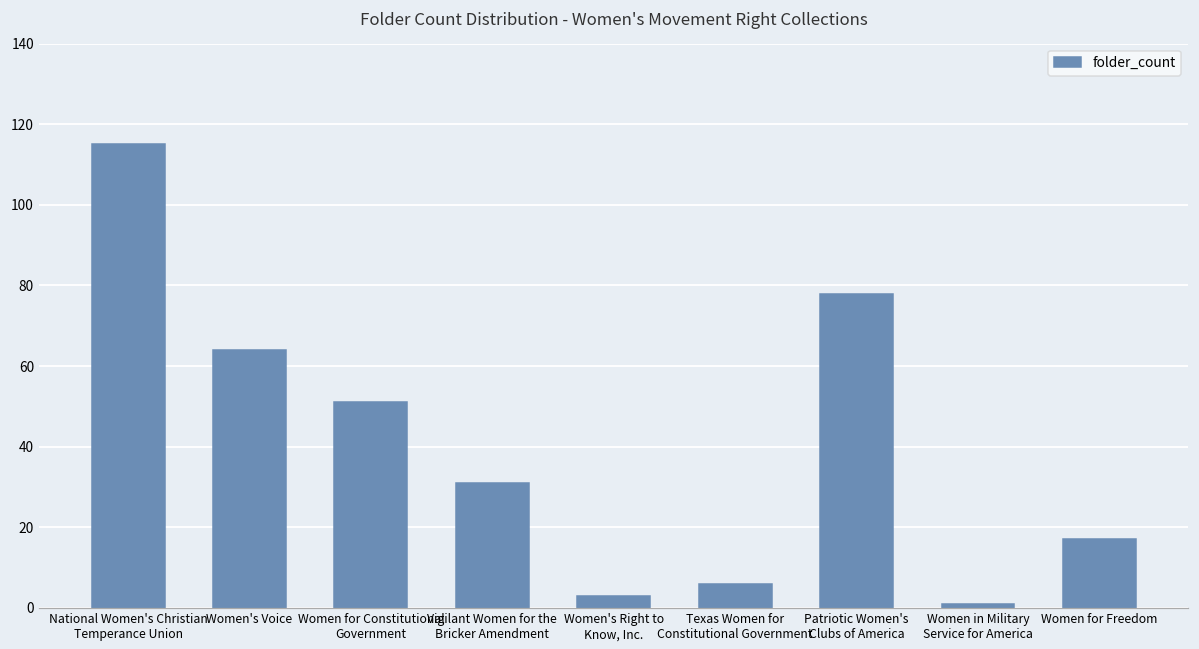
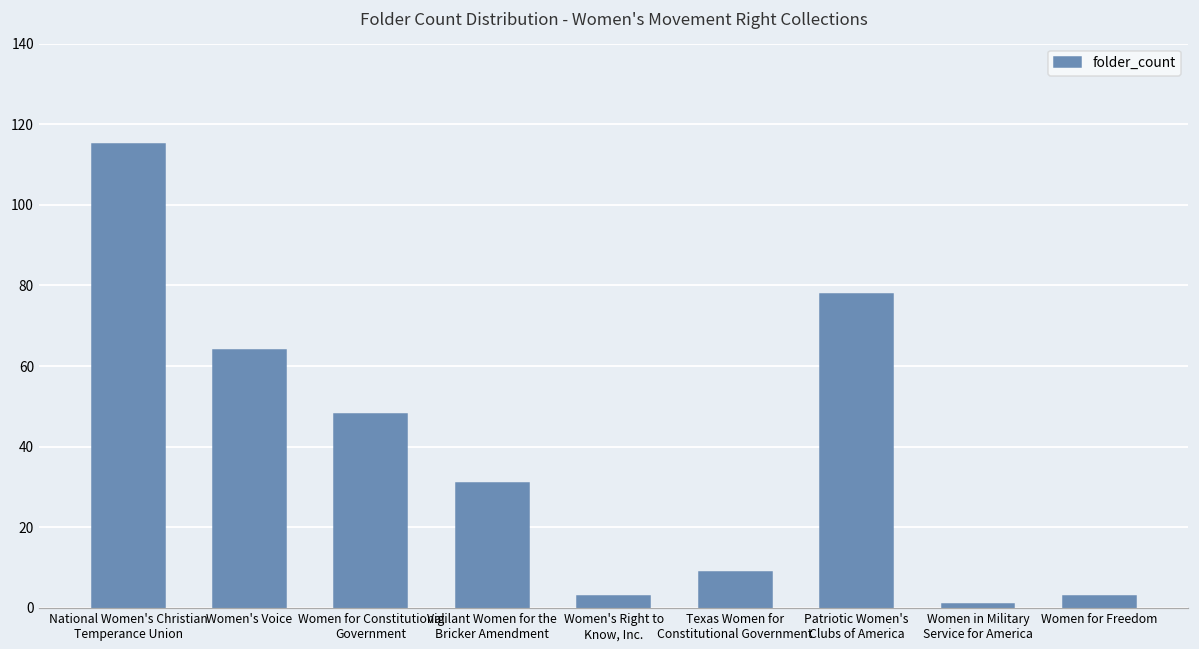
Women for Constitutional Government: 51 -> 48
Texas Women for Constitutional Government: 6 -> 9
Women for Freedom: 17 -> 3
